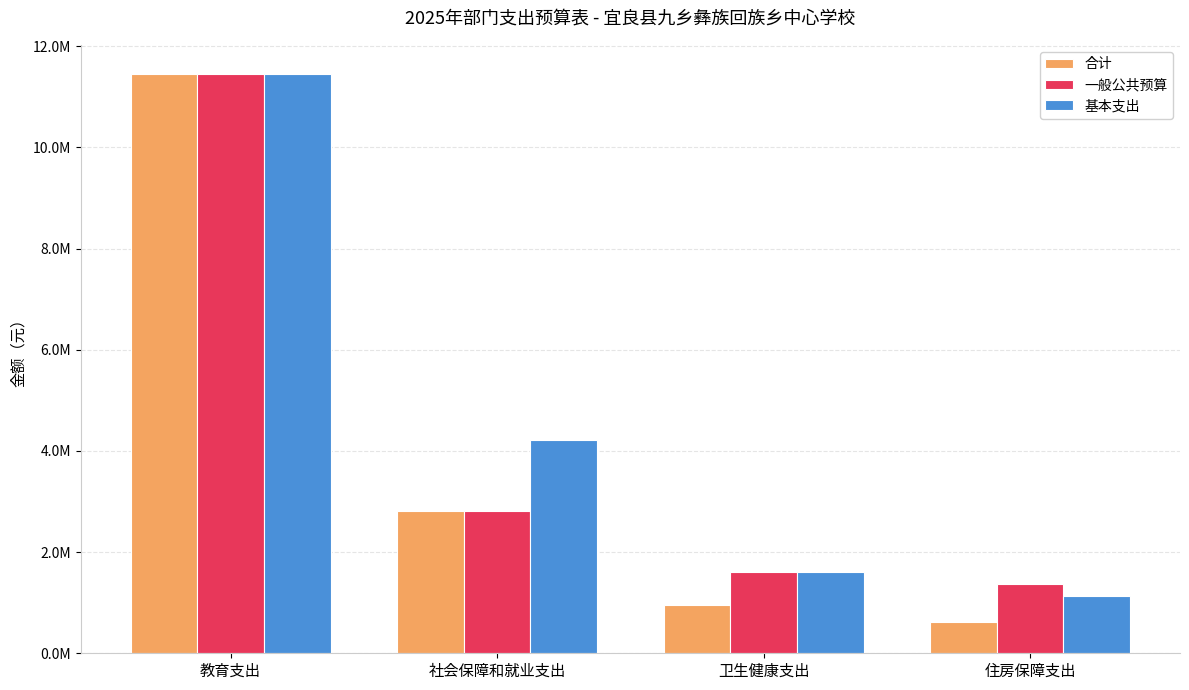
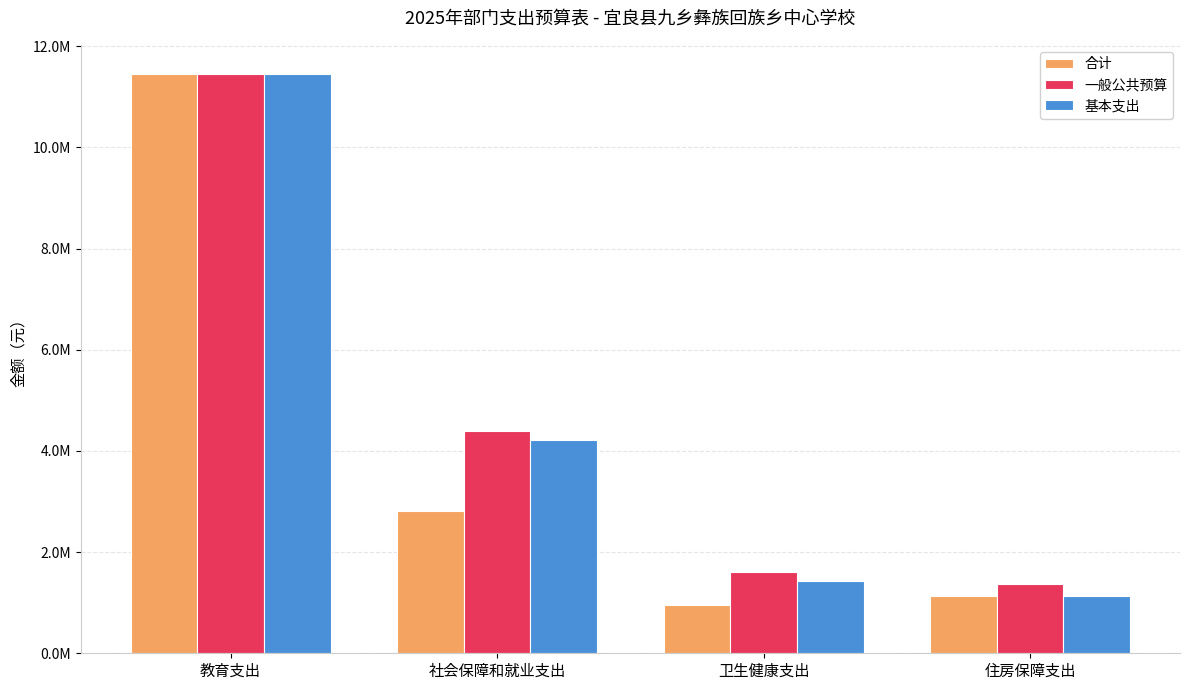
一般公共预算, 社会保障和就业支出: 2800000 -> 4400000
基本支出, 卫生健康支出: 1600000 -> 1400000
合计, 住房保障支出: 600000 -> 1100000
